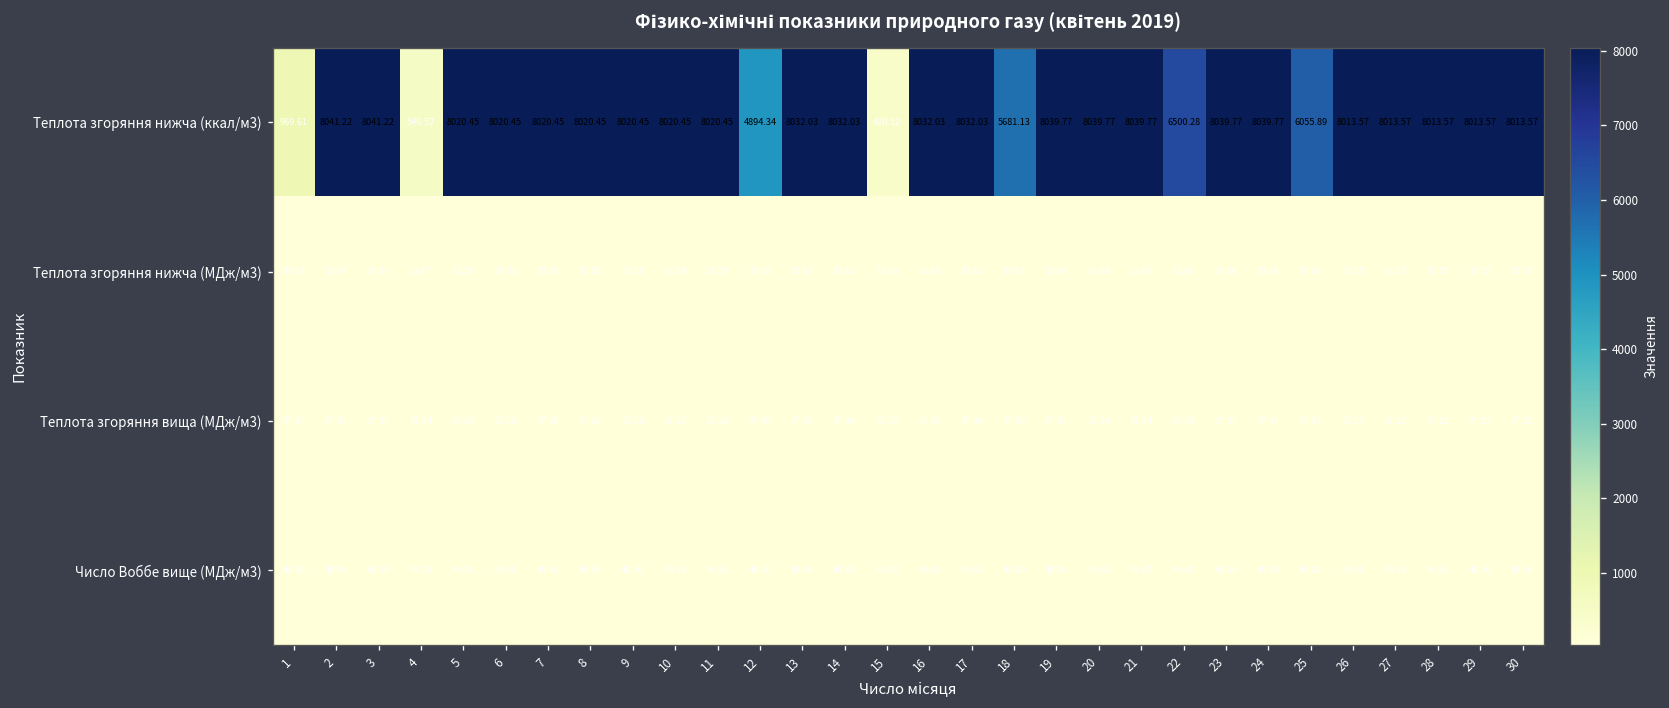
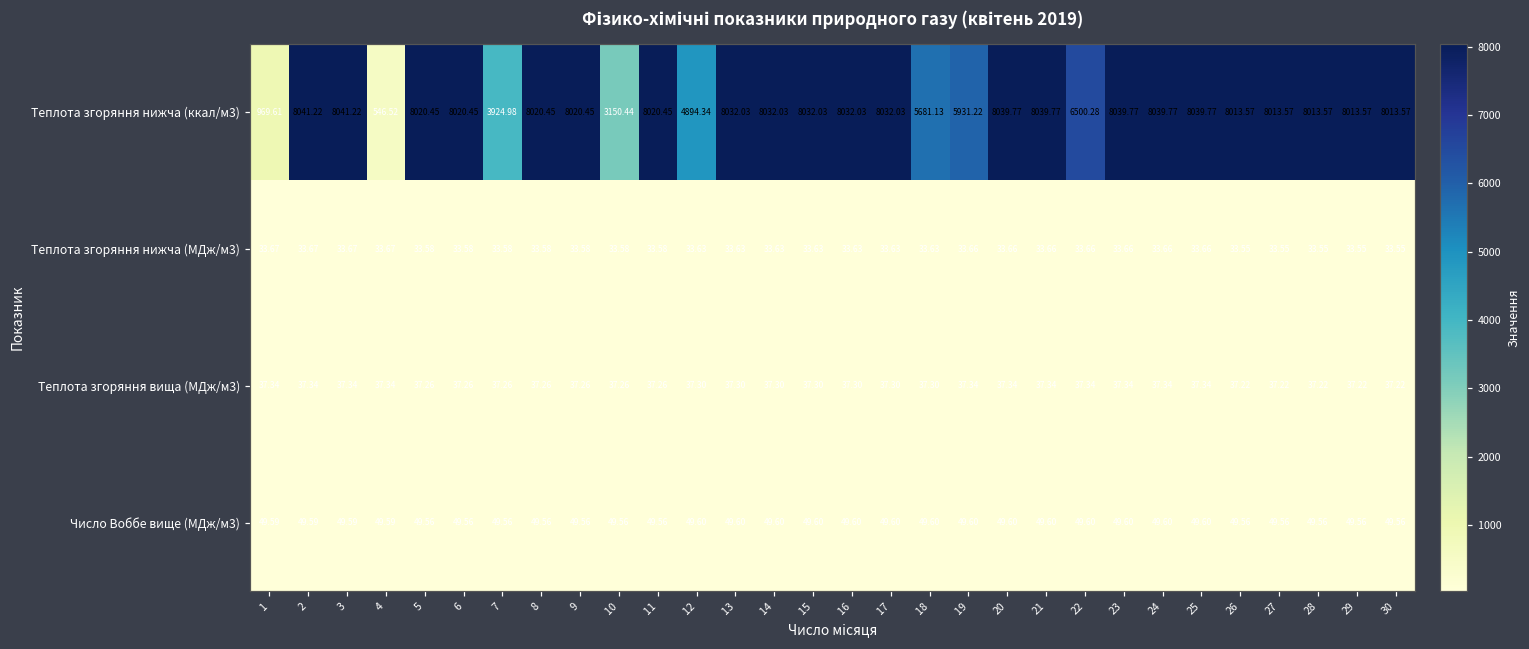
Теплота згоряння нижча (ккал/м3), 7: 8020.45 -> 3924.98
Теплота згоряння нижча (ккал/м3), 10: 8020.45 -> 3150.44
Теплота згоряння нижча (ккал/м3), 15: 430.52 -> 8032.03
Теплота згоряння нижча (ккал/м3), 19: 8039.77 -> 5931.22
Теплота згоряння нижча (ккал/м3), 25: 6055.89 -> 8039.77
